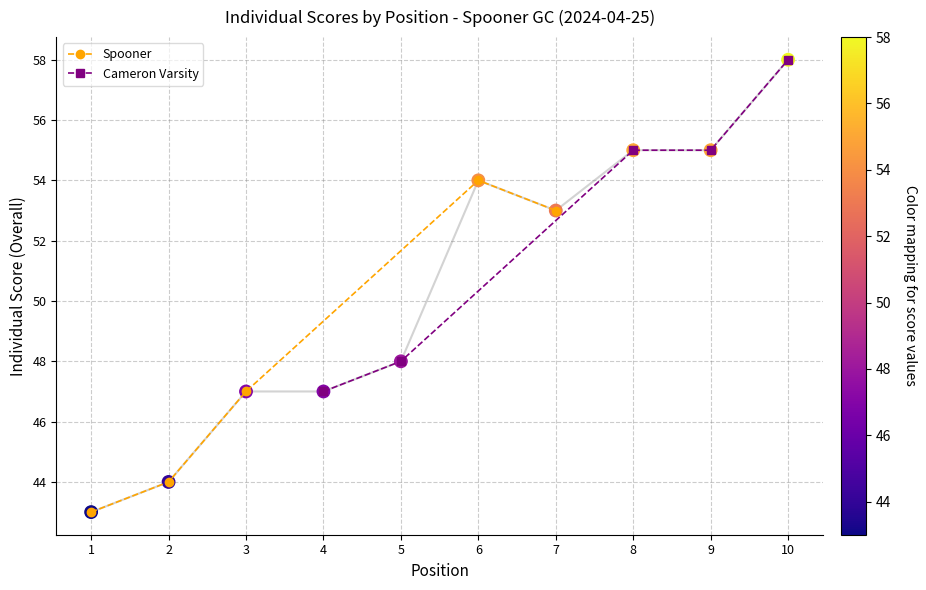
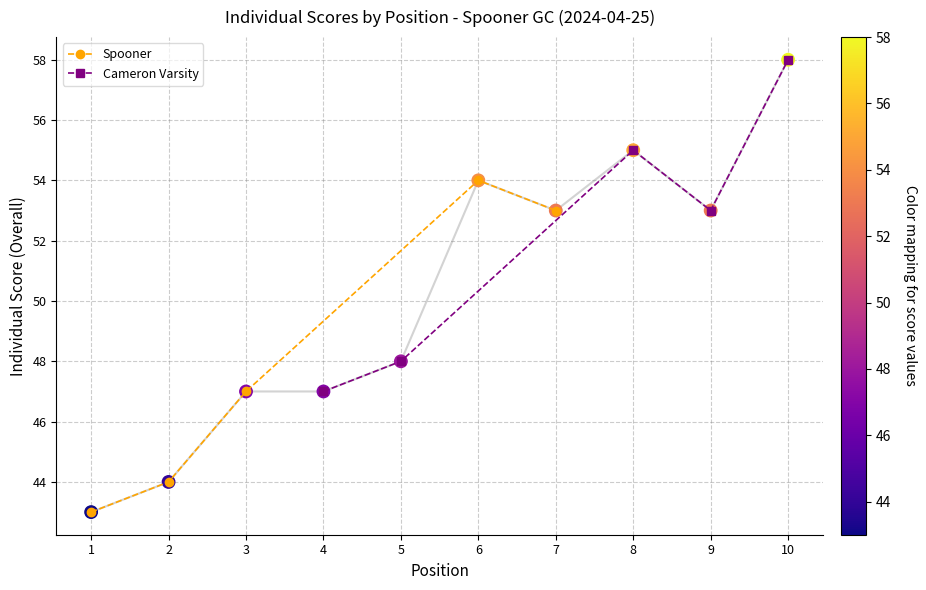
Cameron Varsity, 9: 55 -> 53
